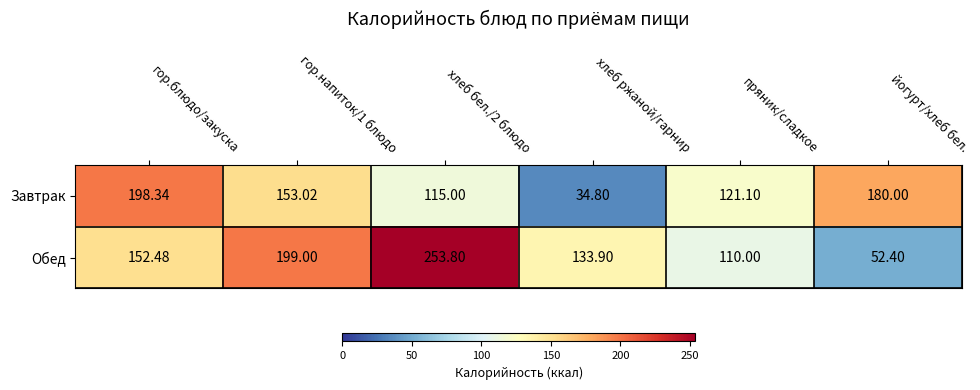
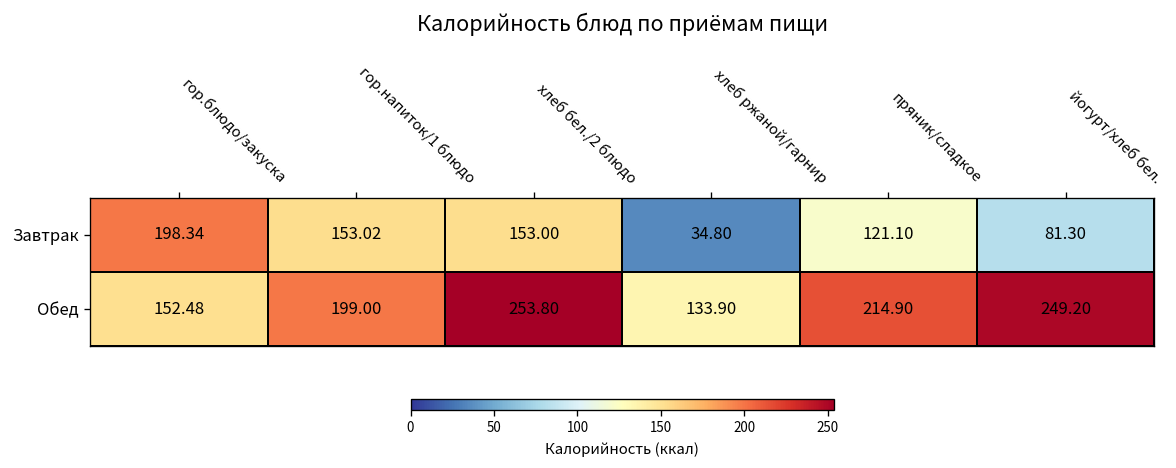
Завтрак, хлеб бел./2 блюдо: 115.00 -> 153.00
Завтрак, йогурт/хлеб бел.: 180.00 -> 81.30
Обед, пряник/сладкое: 110.00 -> 214.90
Обед, йогурт/хлеб бел.: 52.40 -> 249.20
